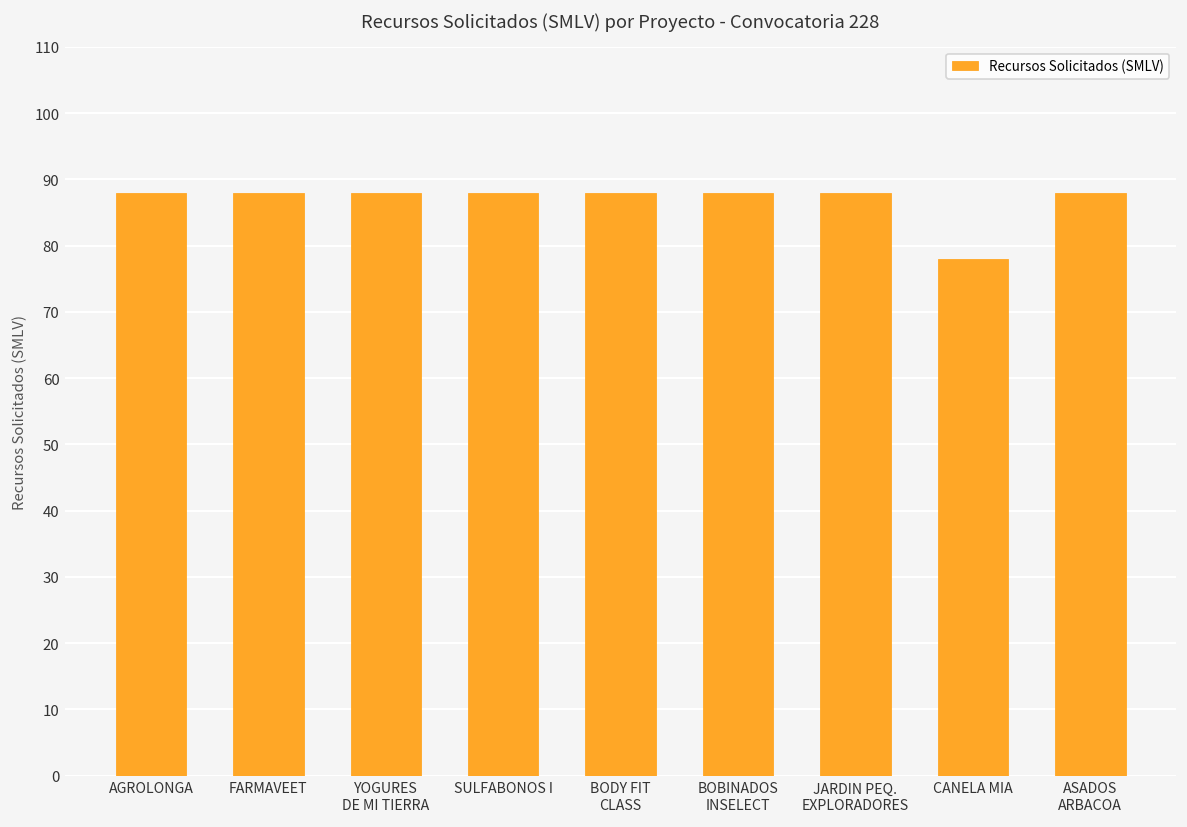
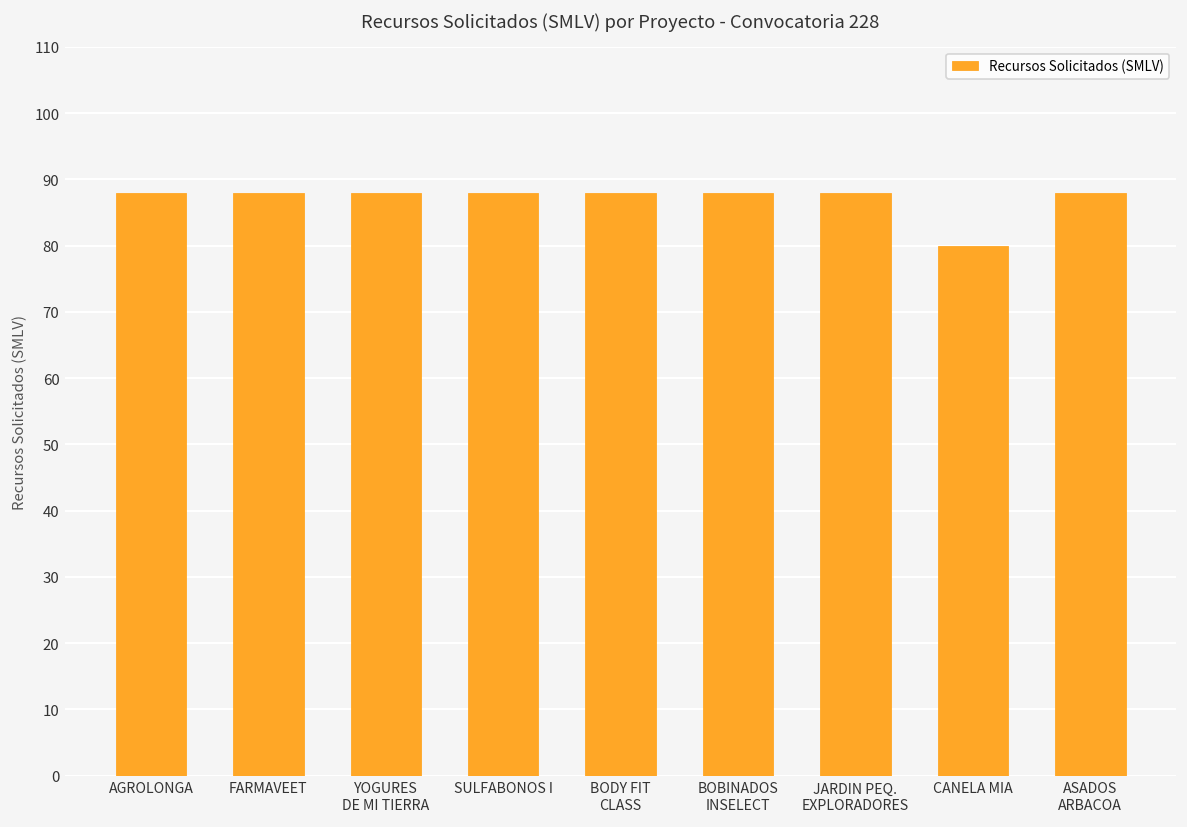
CANELA MIA: 78 -> 80
